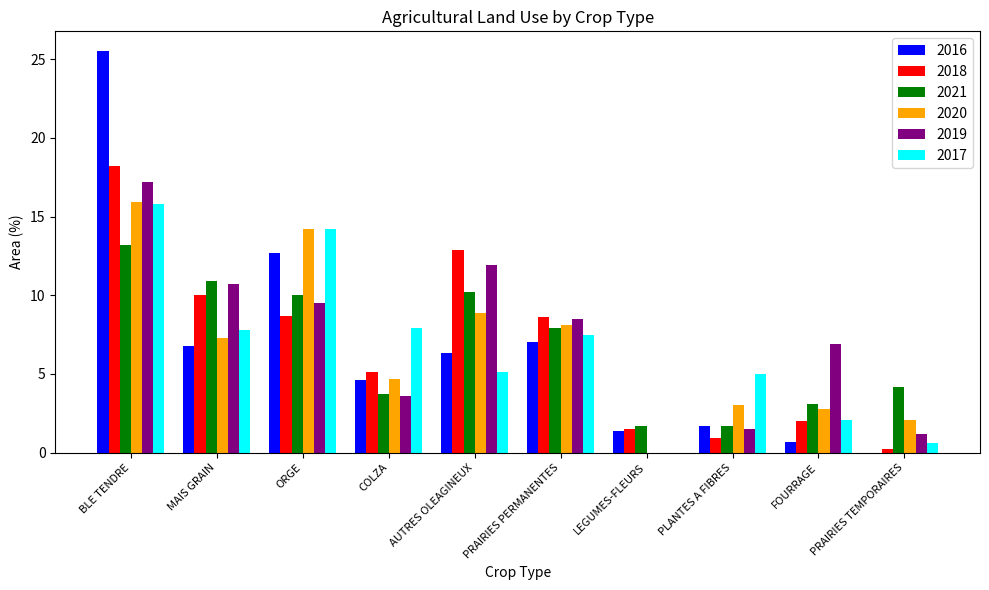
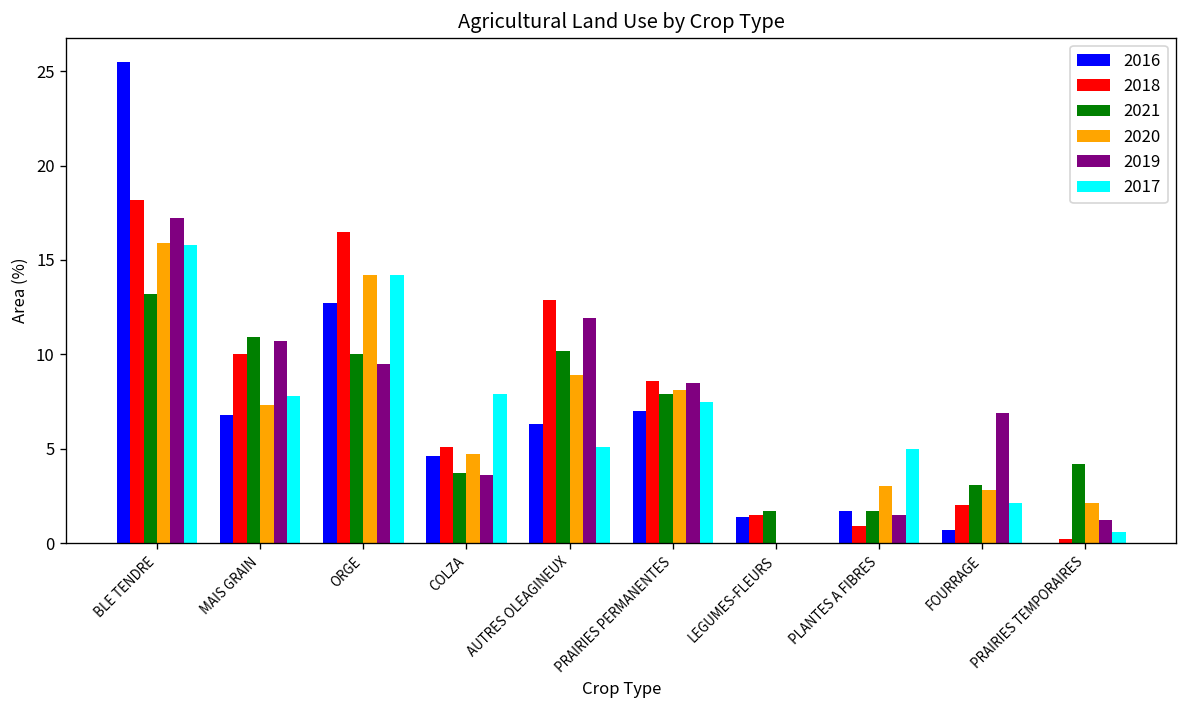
2018, ORGE: 8.7 -> 16.5
